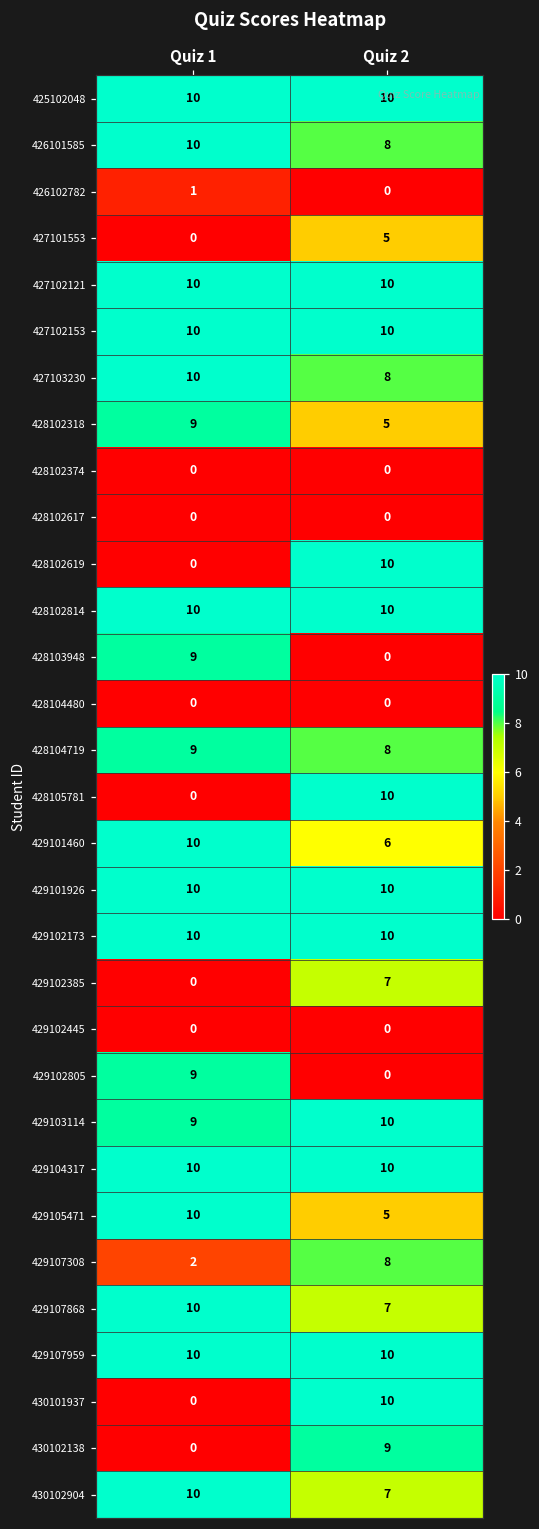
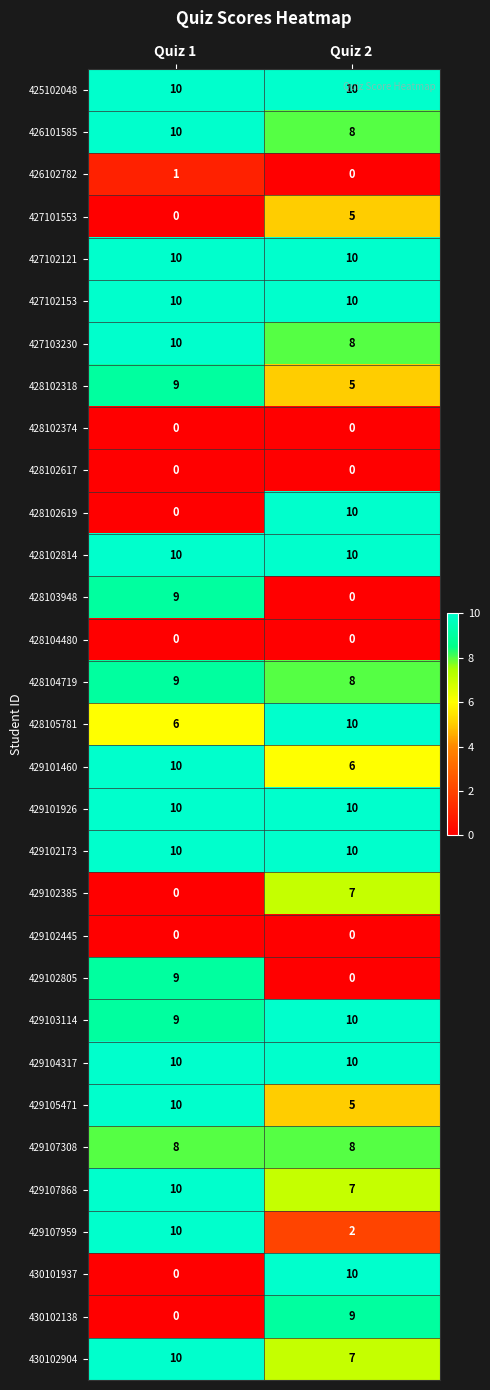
428105781, Quiz 1: 0 -> 6
429107308, Quiz 1: 2 -> 8
429107959, Quiz 2: 10 -> 2
